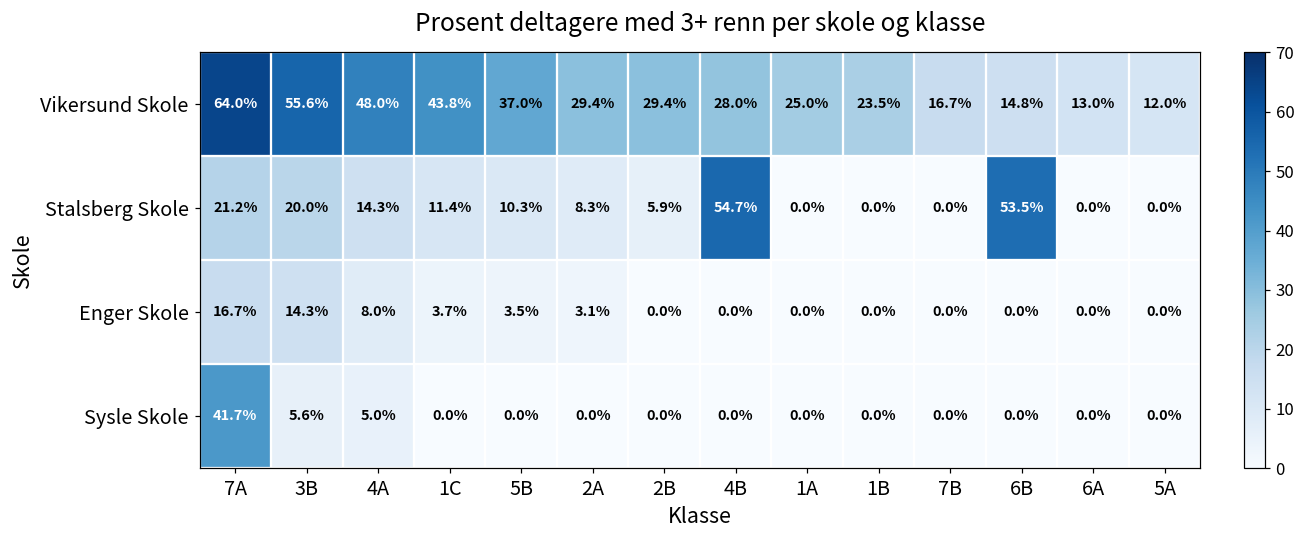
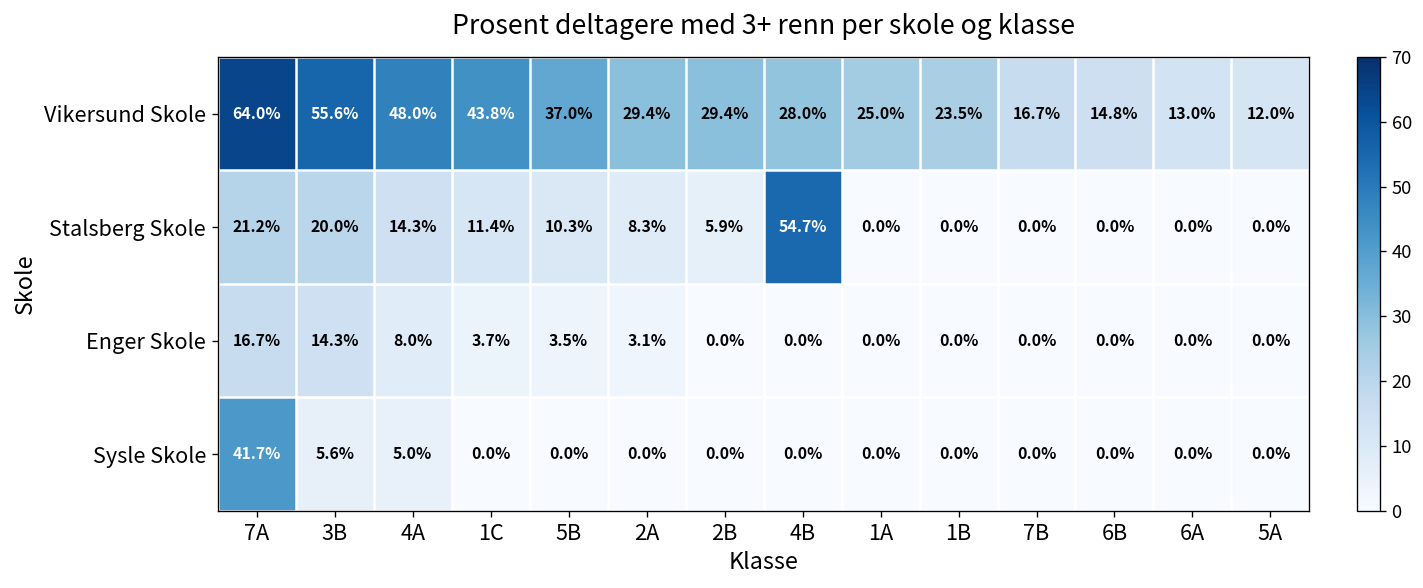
Stalsberg Skole, 6B: 53.5% -> 0.0%
